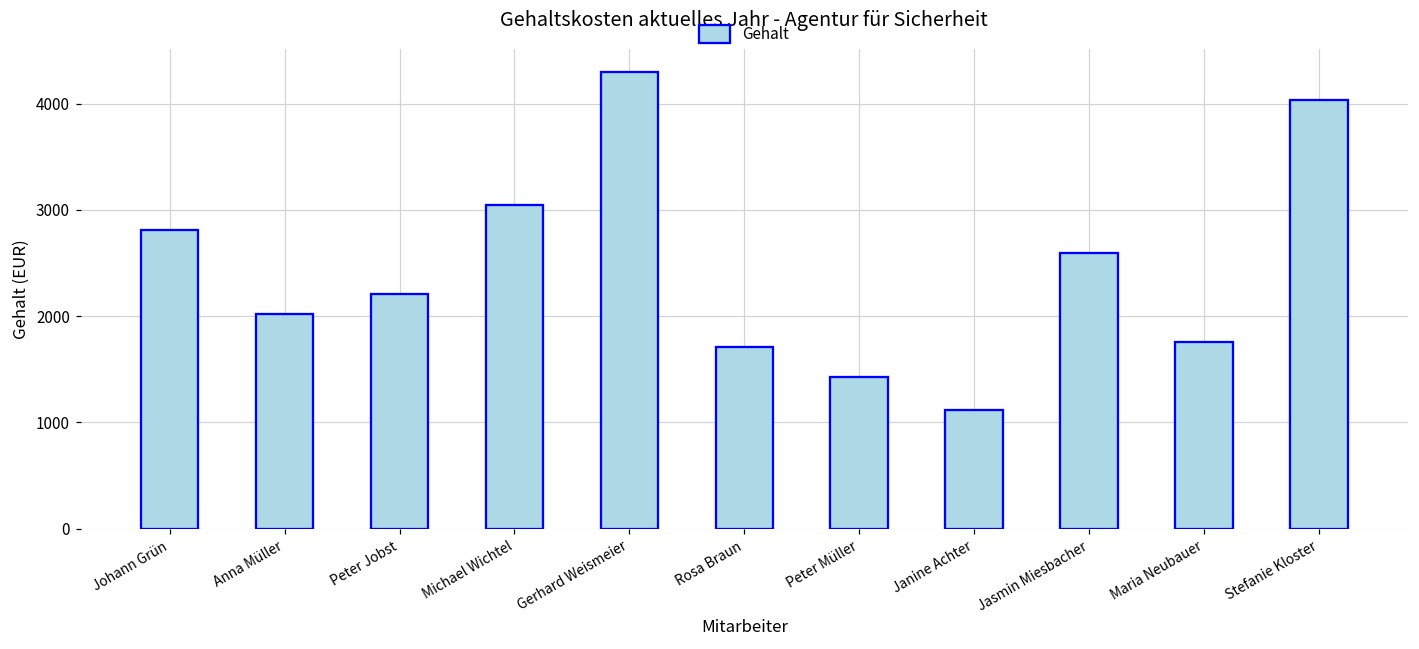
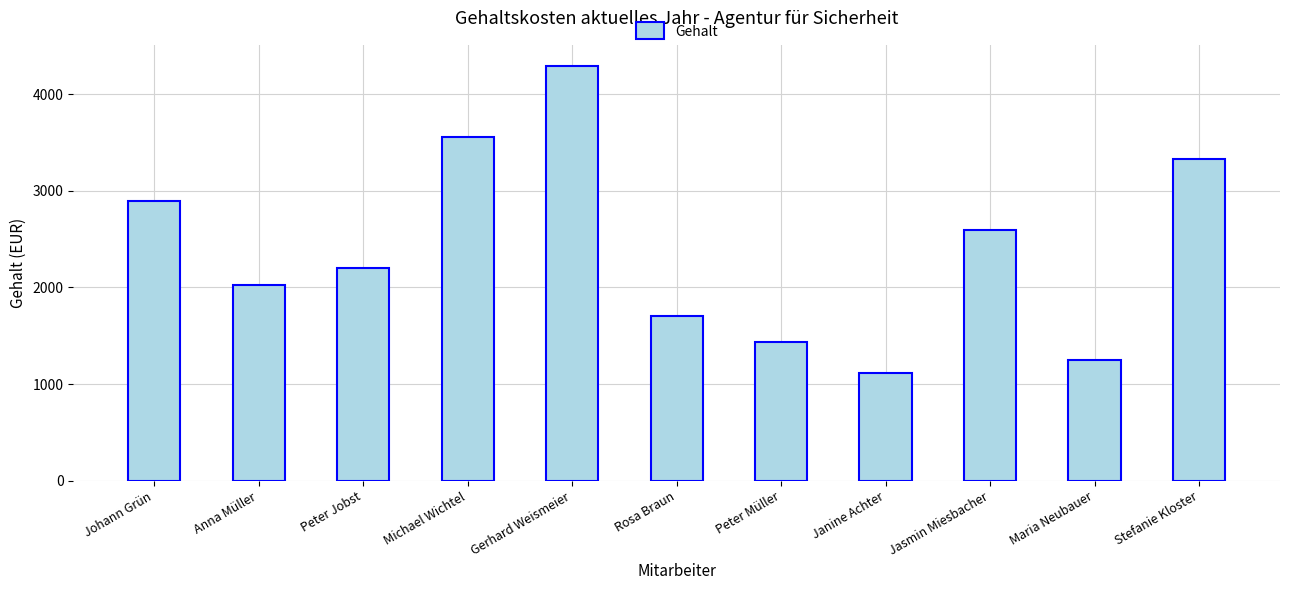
Johann Grün: 2800 -> 2900
Michael Wichtel: 3000 -> 3600
Maria Neubauer: 1800 -> 1200
Stefanie Kloster: 4000 -> 3300
